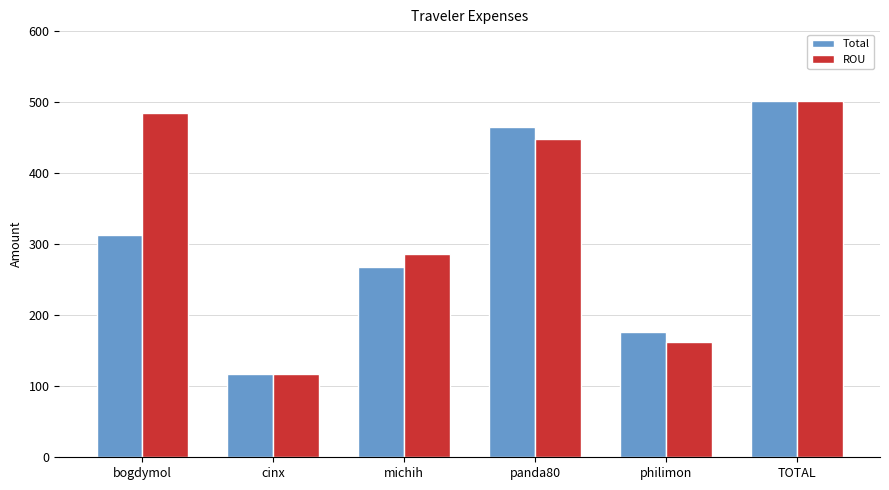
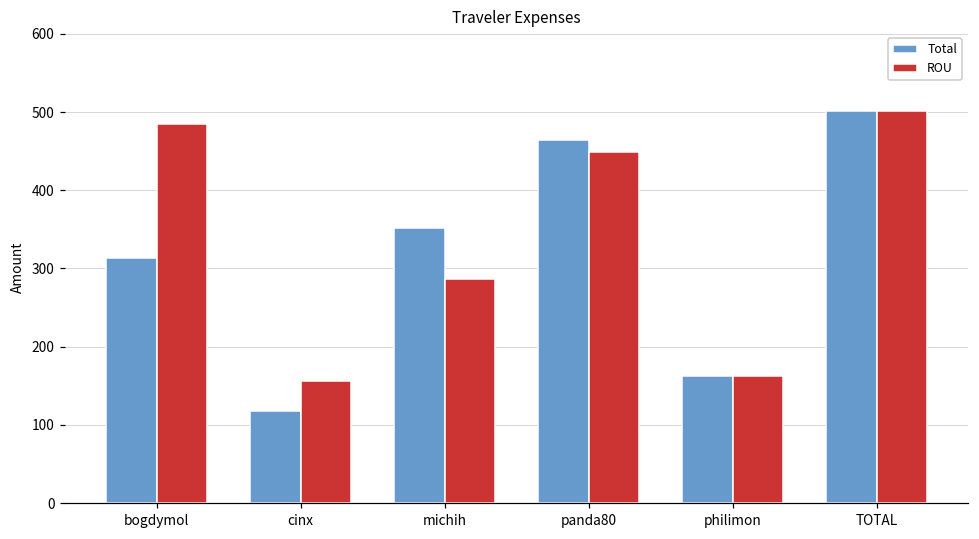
ROU, cinx: 120 -> 160
Total, michih: 270 -> 350
Total, philimon: 180 -> 160
